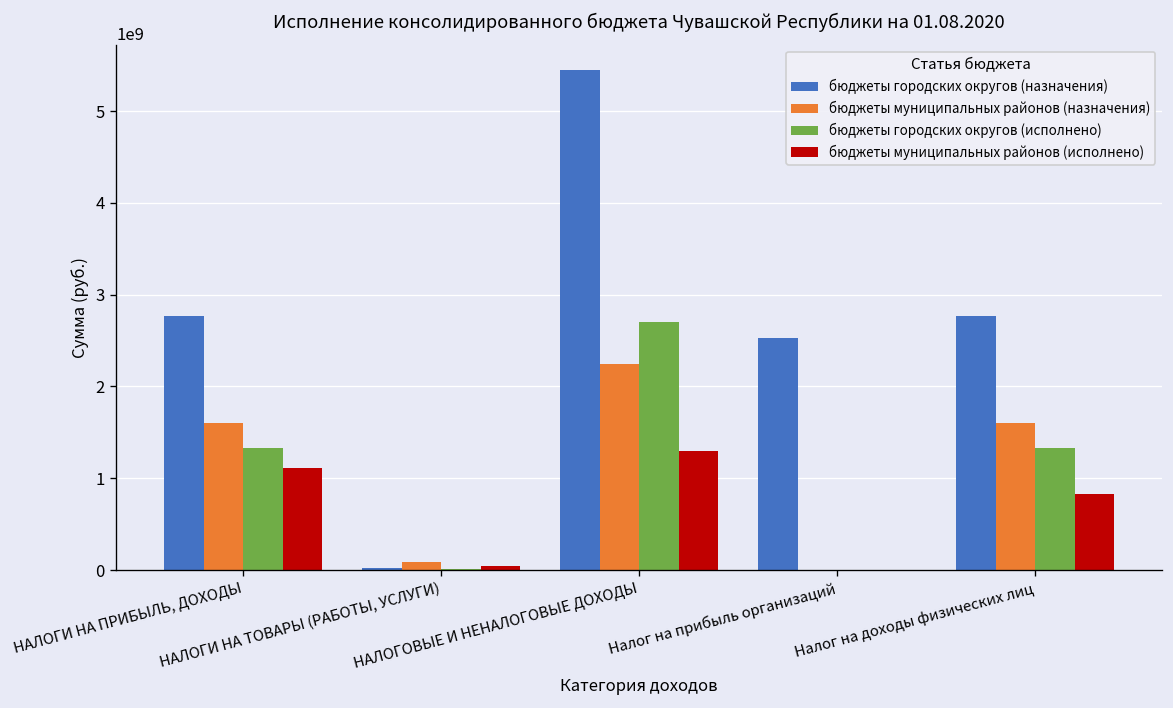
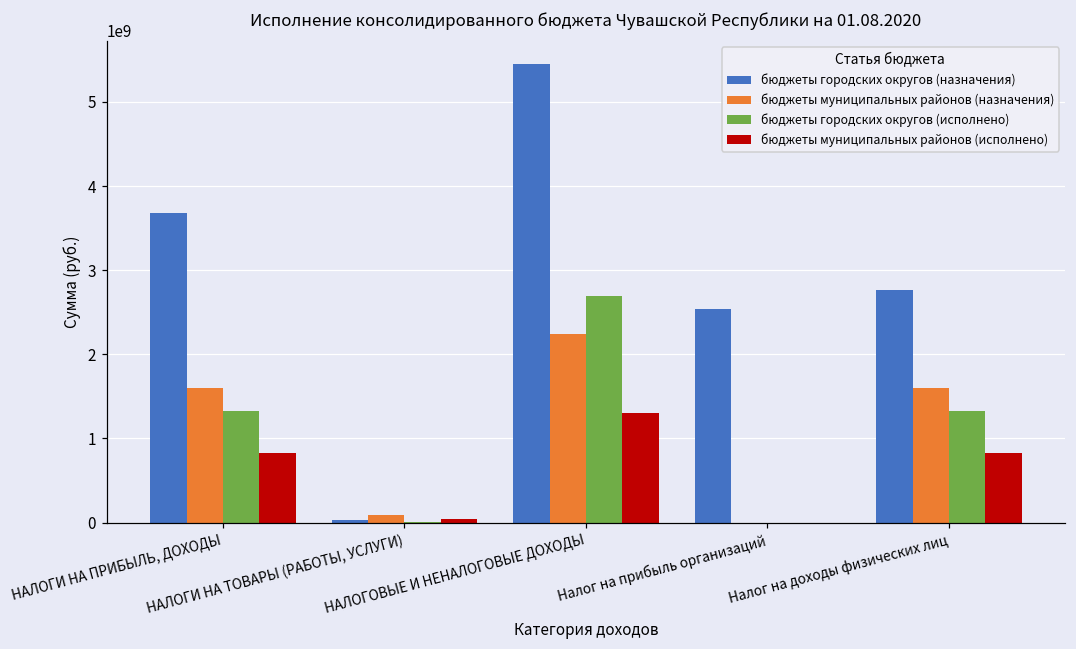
бюджеты городских округов (назначения), НАЛОГИ НА ПРИБЫЛЬ, ДОХОДЫ: 2800000000 -> 3700000000
бюджеты муниципальных районов (исполнено), НАЛОГИ НА ПРИБЫЛЬ, ДОХОДЫ: 1100000000 -> 800000000
